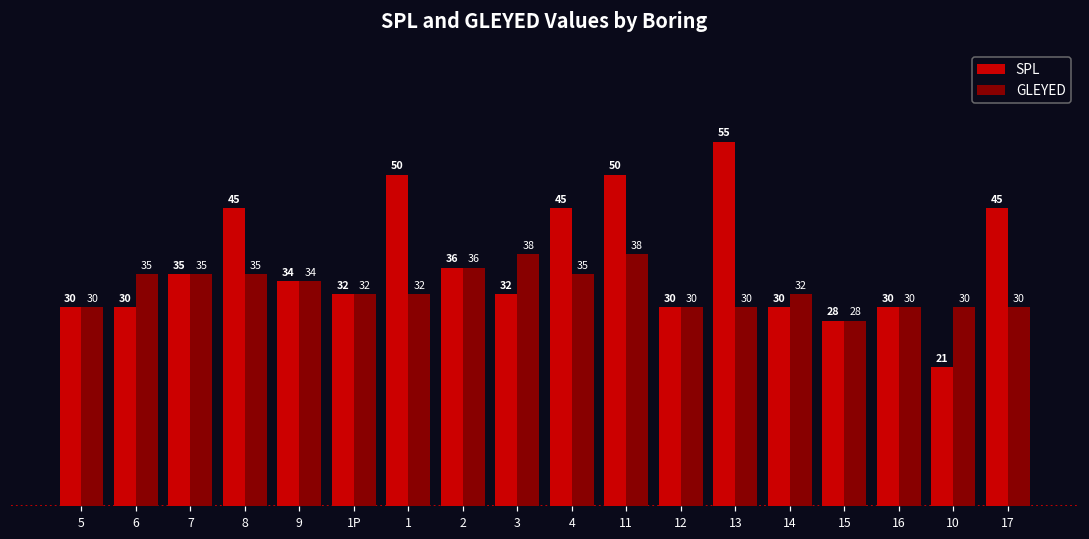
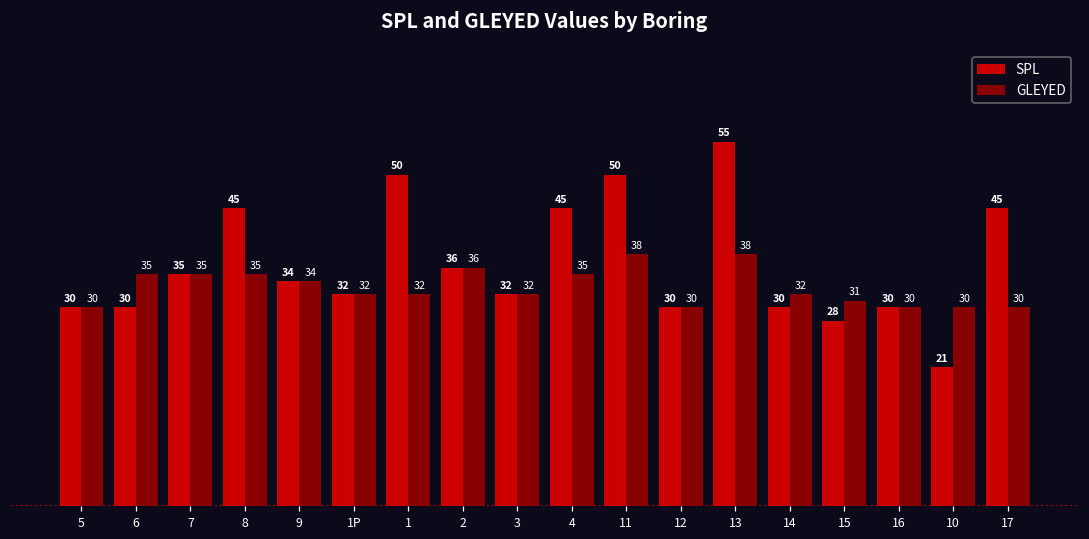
GLEYED, 3: 38 -> 32
GLEYED, 13: 30 -> 38
GLEYED, 15: 28 -> 31
